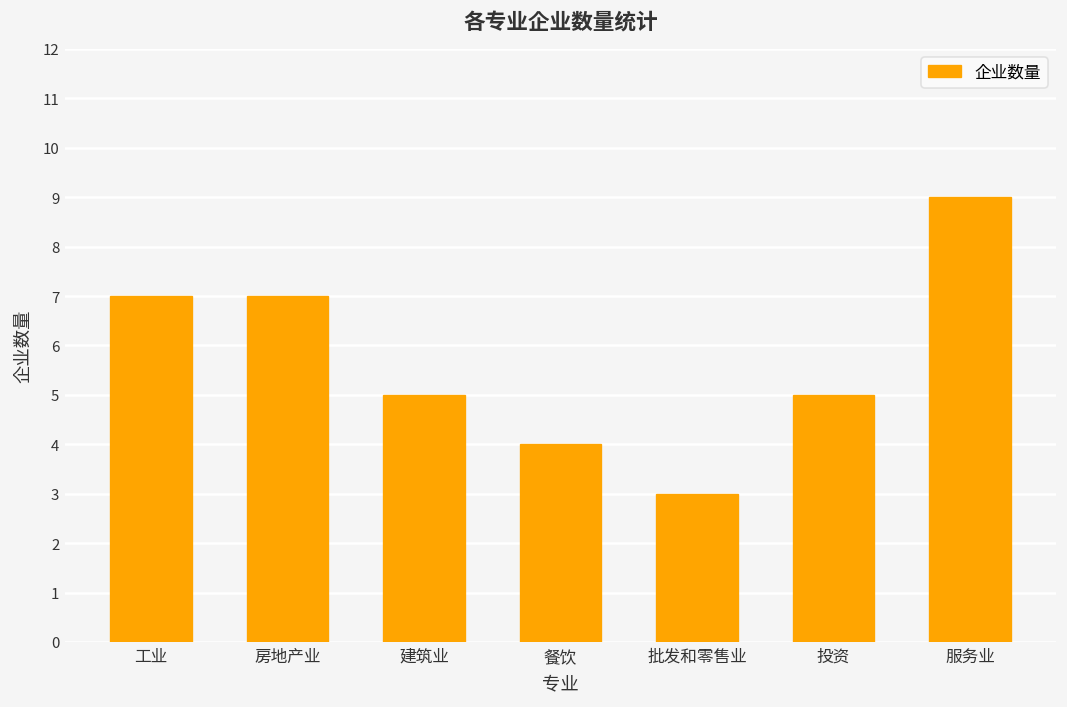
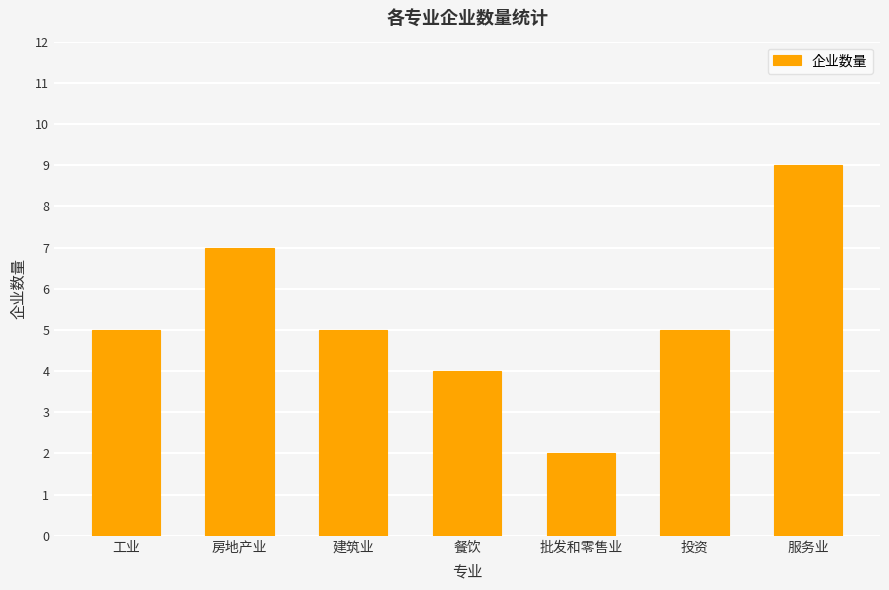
工业: 7 -> 5
批发和零售业: 3 -> 2
